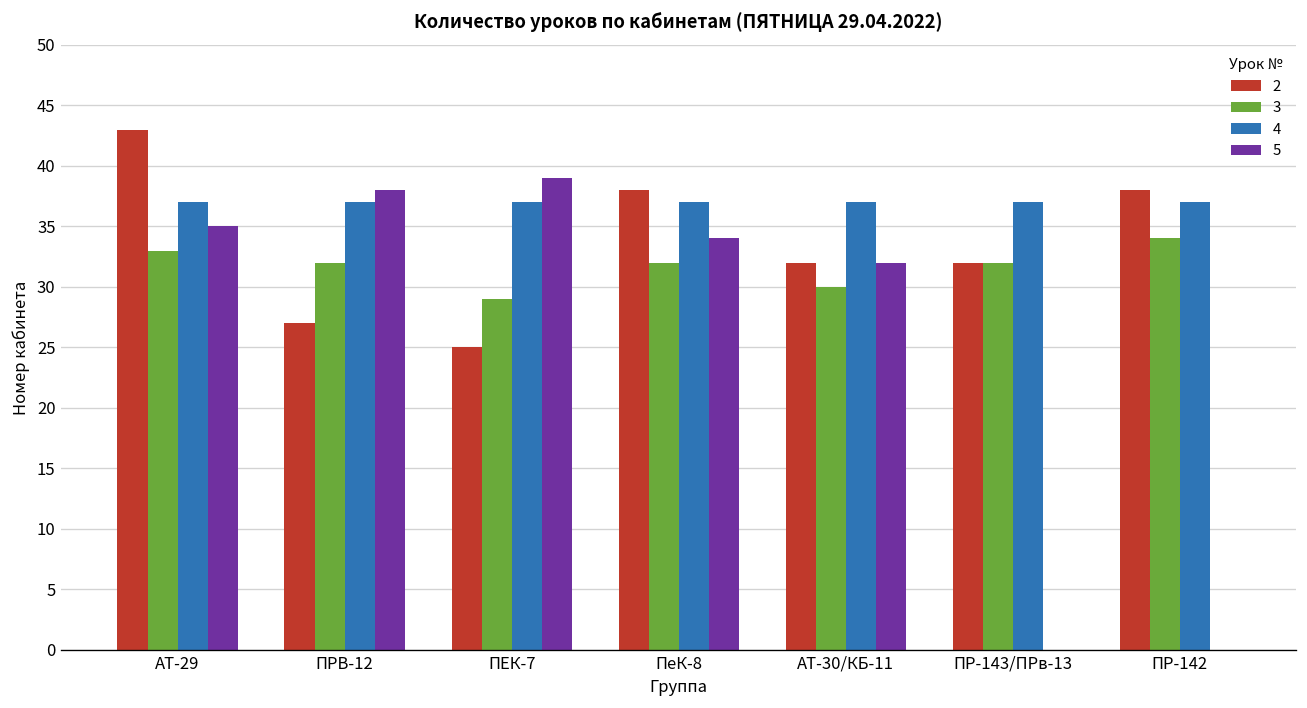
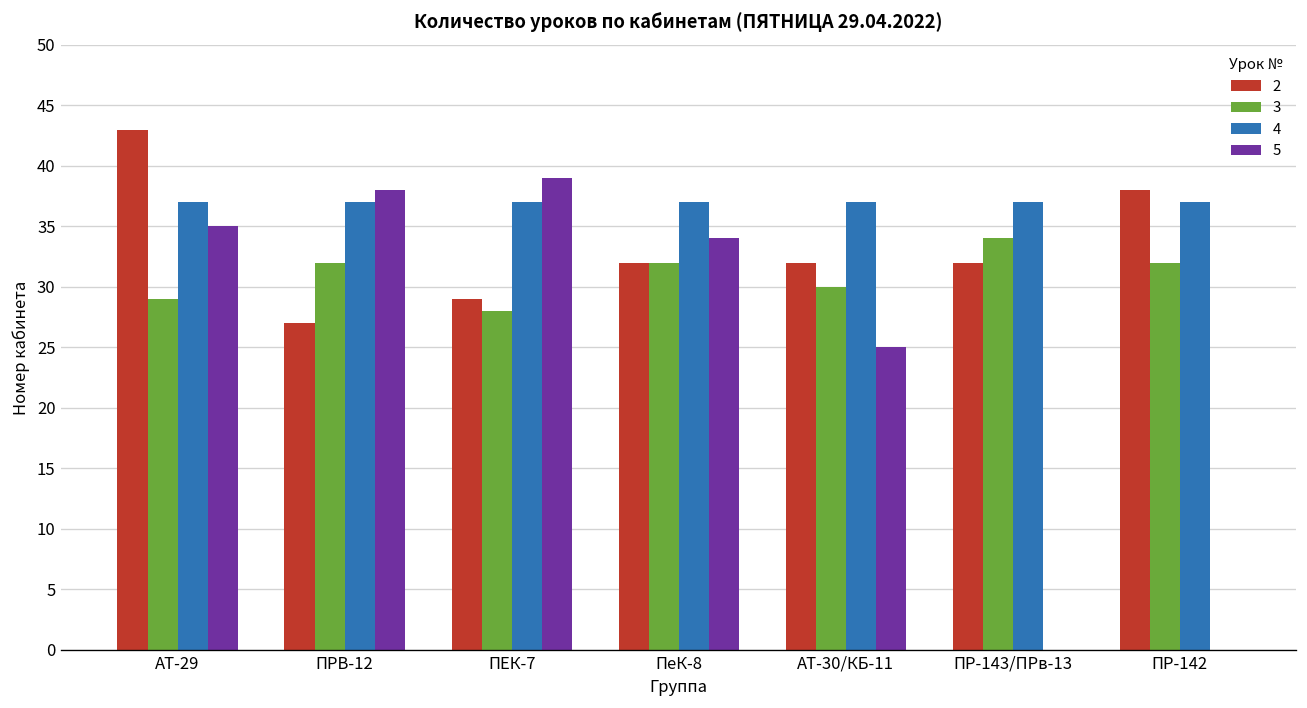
3, АТ-29: 33 -> 29
2, ПЕК-7: 25 -> 29
3, ПЕК-7: 29 -> 28
2, ПеК-8: 38 -> 32
5, АТ-30/КБ-11: 32 -> 25
3, ПР-143/ПРв-13: 32 -> 34
3, ПР-142: 34 -> 32
